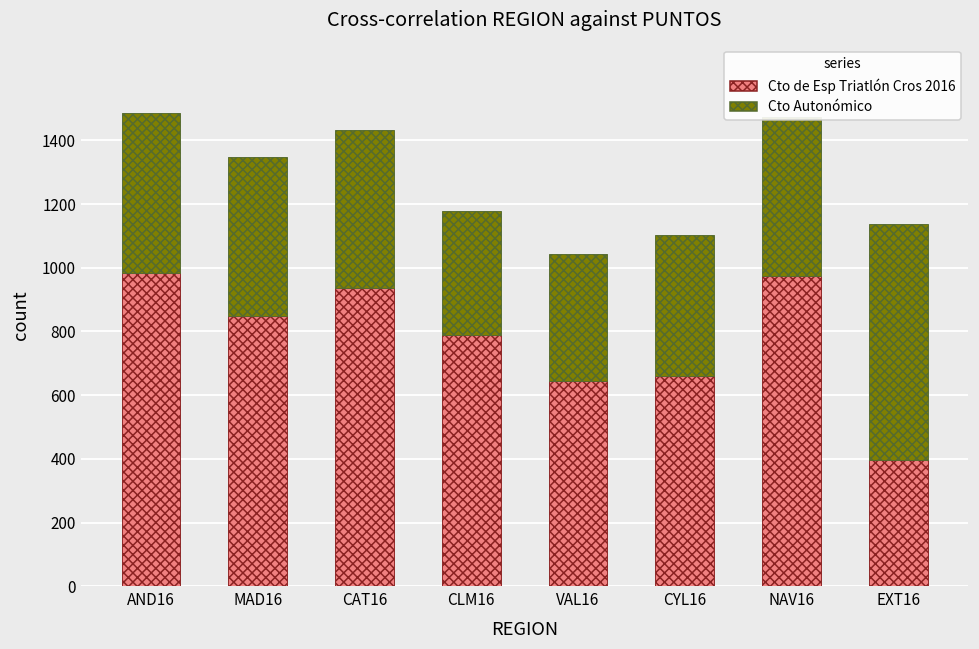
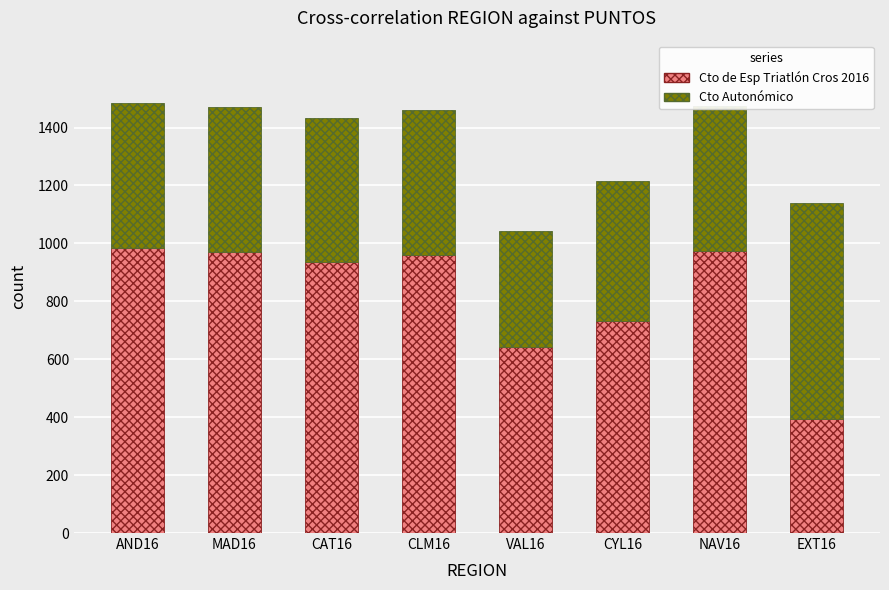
Cto de Esp Triatlón Cros 2016, MAD16: 850 -> 970
Cto de Esp Triatlón Cros 2016, CLM16: 790 -> 960
Cto Autonómico, CLM16: 390 -> 500
Cto de Esp Triatlón Cros 2016, CYL16: 660 -> 730
Cto Autonómico, CYL16: 440 -> 490
